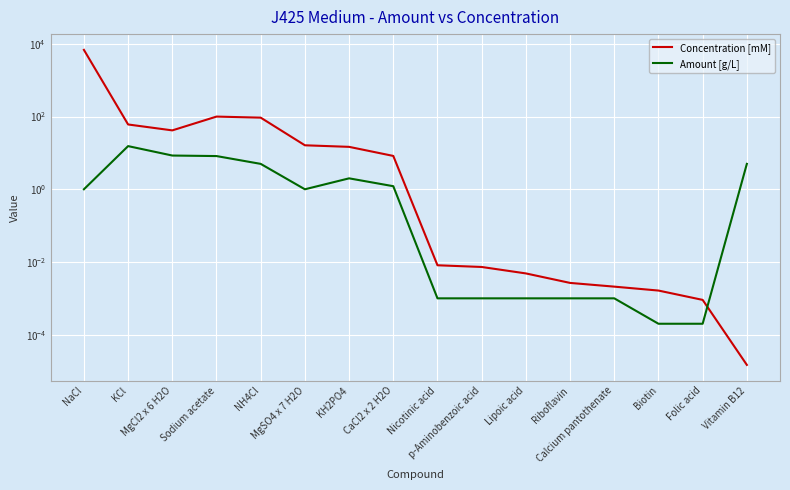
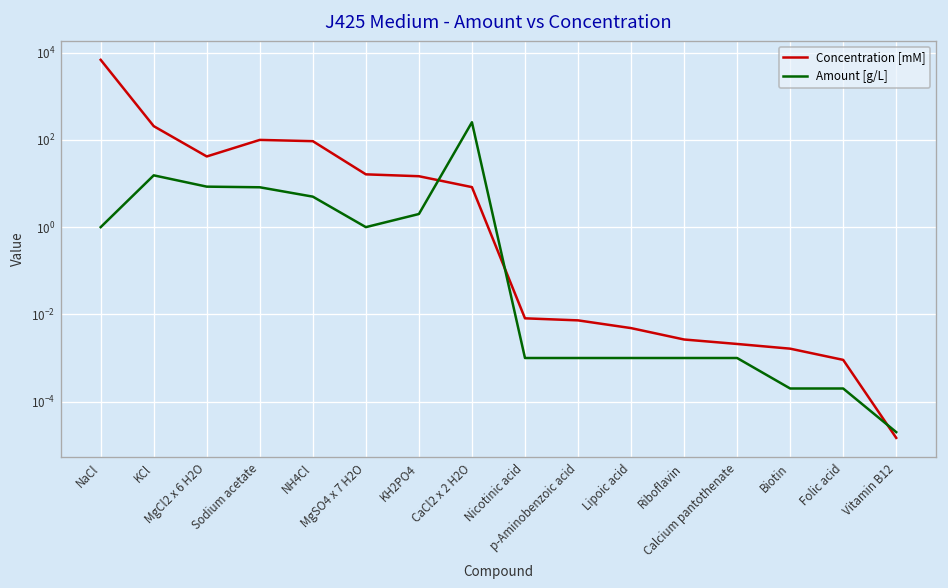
Concentration [mM], KCl: 60 -> 200
Amount [g/L], CaCl2 x 2 H2O: 1.2 -> 300
Amount [g/L], Vitamin B12: 5 -> 0
